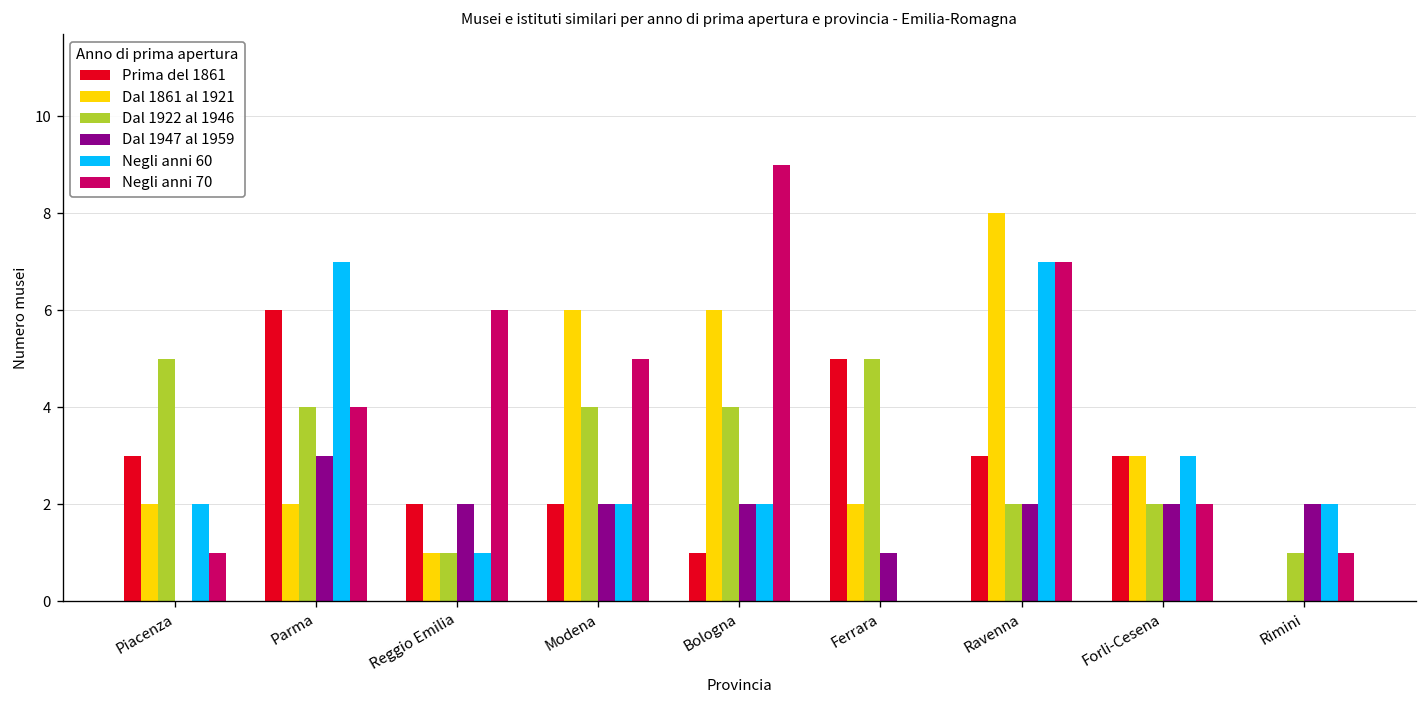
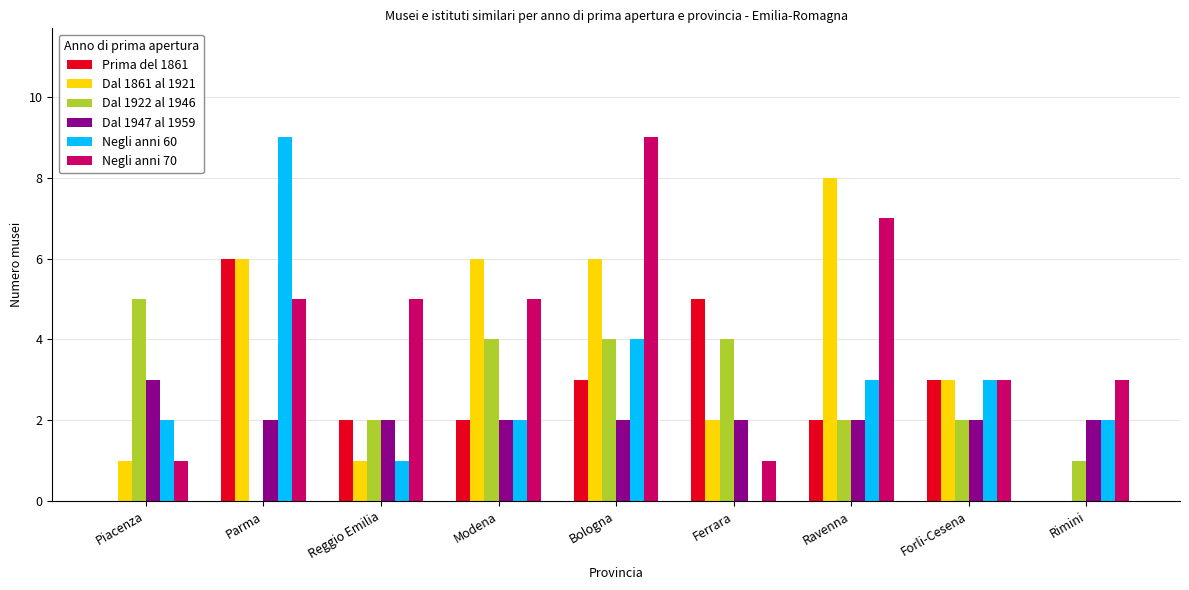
Prima del 1861, Piacenza: 3 -> 0
Dal 1861 al 1921, Piacenza: 2 -> 1
Dal 1947 al 1959, Piacenza: 0 -> 3
Dal 1861 al 1921, Parma: 2 -> 6
Dal 1922 al 1946, Parma: 4 -> 0
Dal 1947 al 1959, Parma: 3 -> 2
Negli anni 60, Parma: 7 -> 9
Negli anni 70, Parma: 4 -> 5
Dal 1922 al 1946, Reggio Emilia: 1 -> 2
Negli anni 70, Reggio Emilia: 6 -> 5
Prima del 1861, Bologna: 1 -> 3
Negli anni 60, Bologna: 2 -> 4
Dal 1922 al 1946, Ferrara: 5 -> 4
Dal 1947 al 1959, Ferrara: 1 -> 2
Negli anni 70, Ferrara: 0 -> 1
Prima del 1861, Ravenna: 3 -> 2
Negli anni 60, Ravenna: 7 -> 3
Negli anni 70, Forli-Cesena: 2 -> 3
Negli anni 70, Rimini: 1 -> 3
